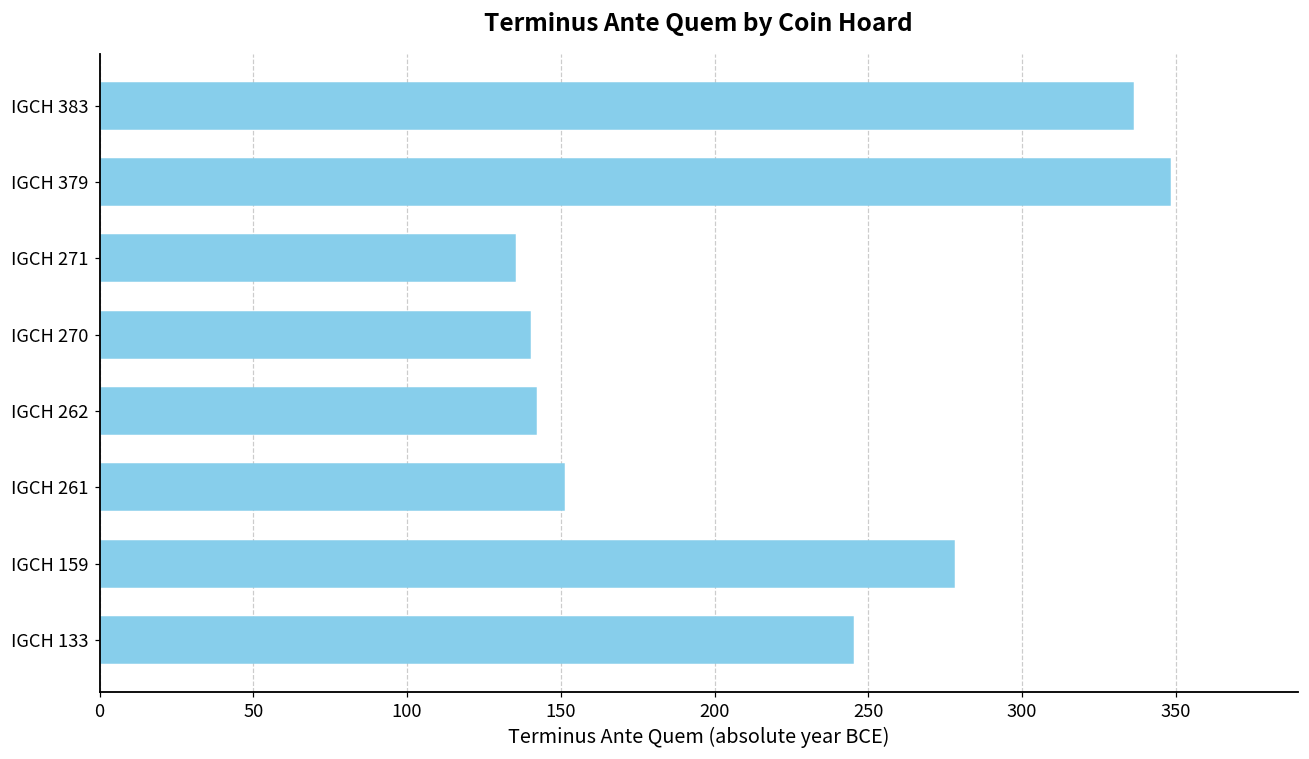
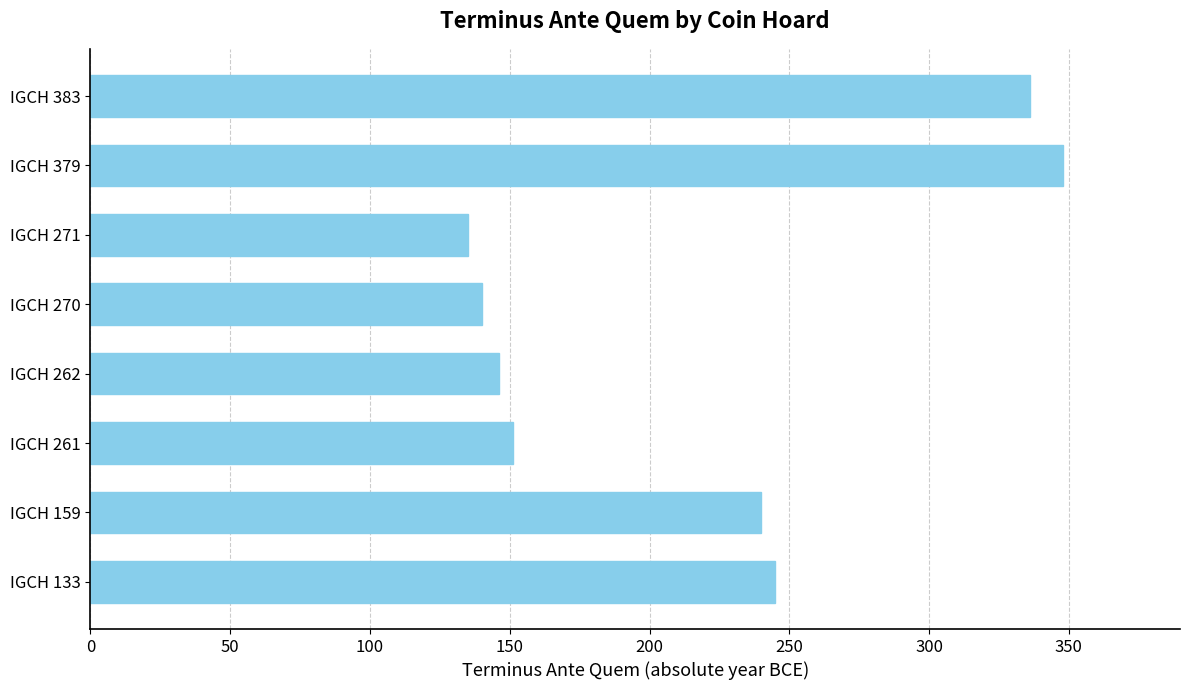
IGCH 262: 142 -> 146
IGCH 159: 278 -> 240
